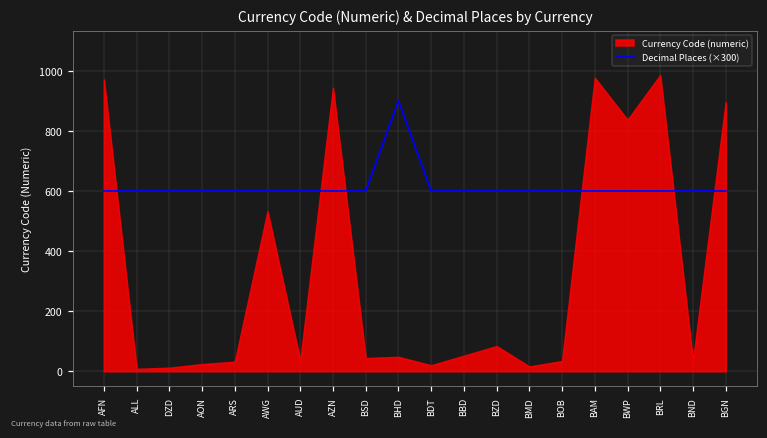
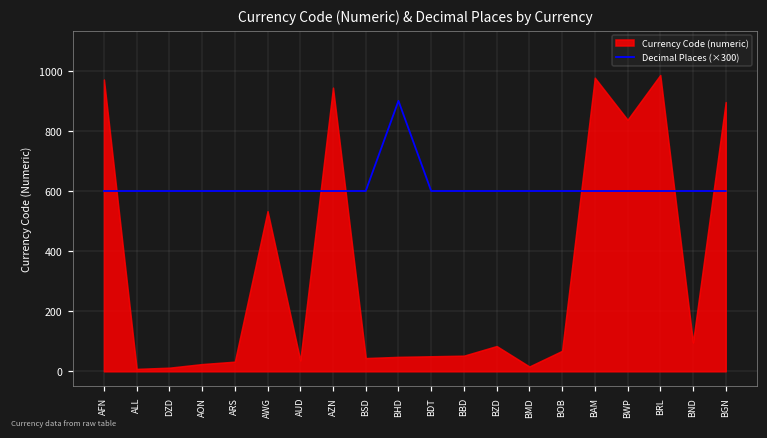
Currency Code (numeric), BDT: 20 -> 50
Currency Code (numeric), BOB: 30 -> 70
Currency Code (numeric), BND: 40 -> 100
